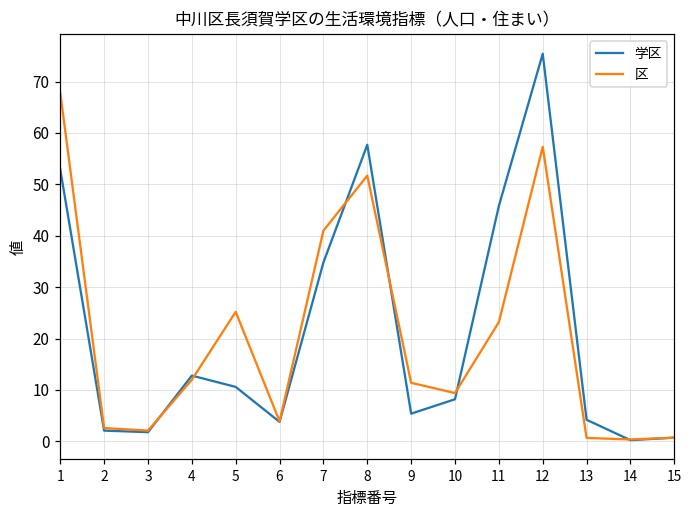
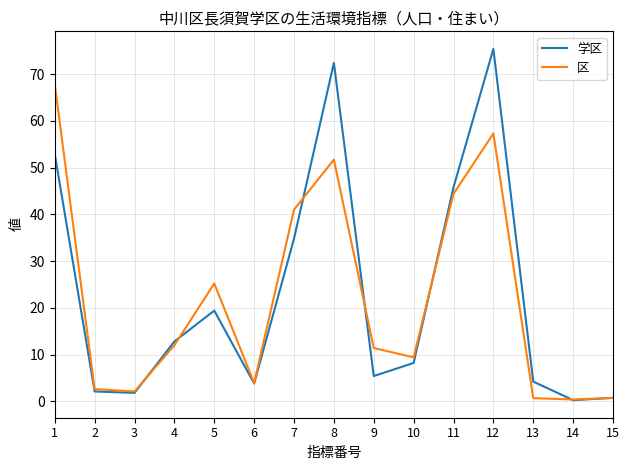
学区, 5: 11 -> 19
学区, 8: 58 -> 72
区, 11: 23 -> 44
